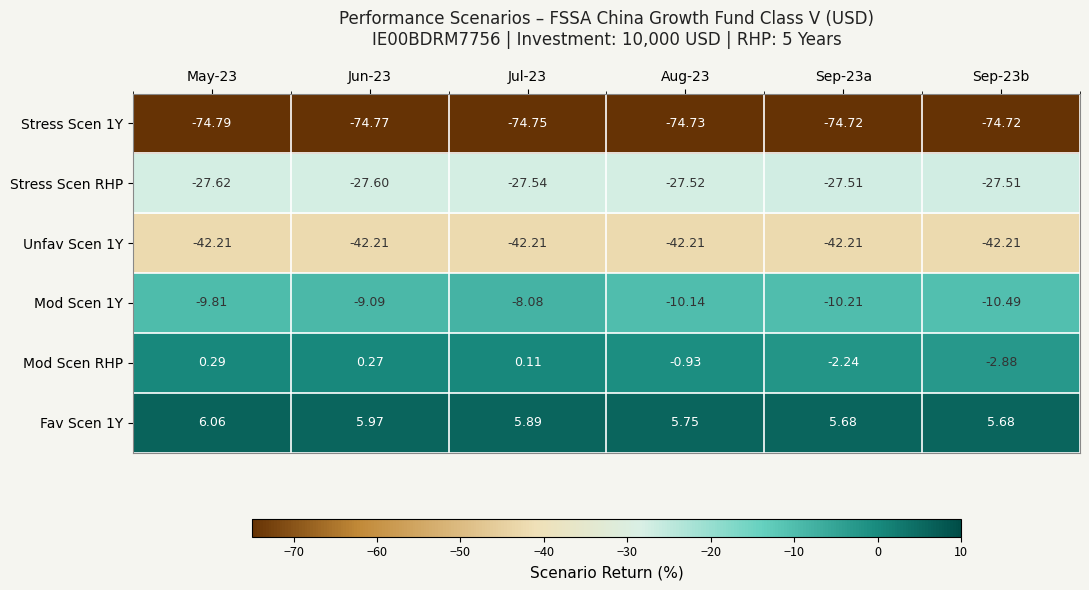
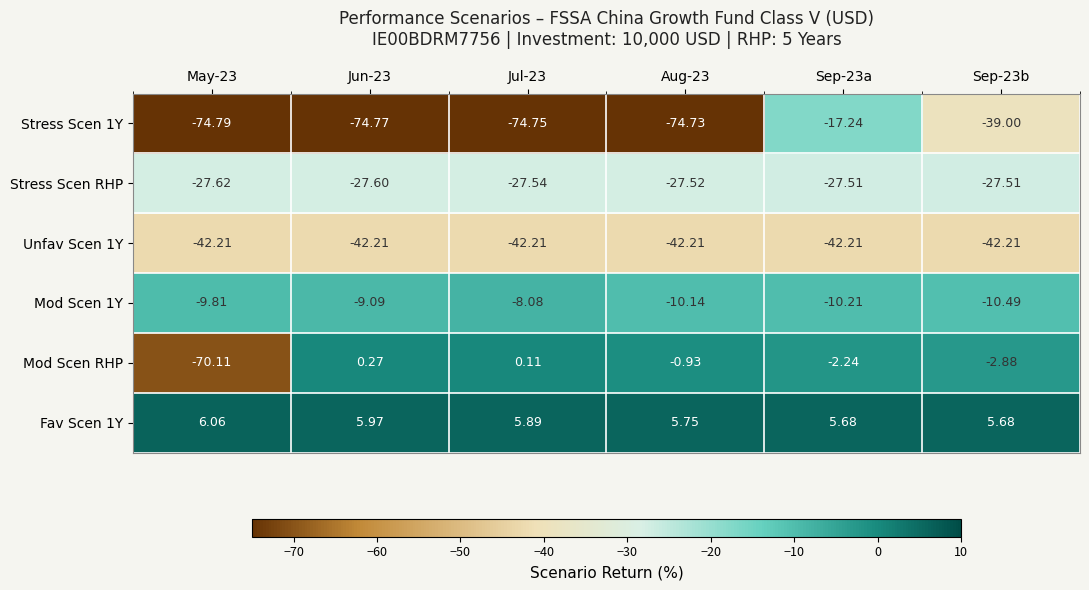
Stress Scen 1Y, Sep-23a: -74.72 -> -17.24
Stress Scen 1Y, Sep-23b: -74.72 -> -39.00
Mod Scen RHP, May-23: 0.29 -> -70.11
